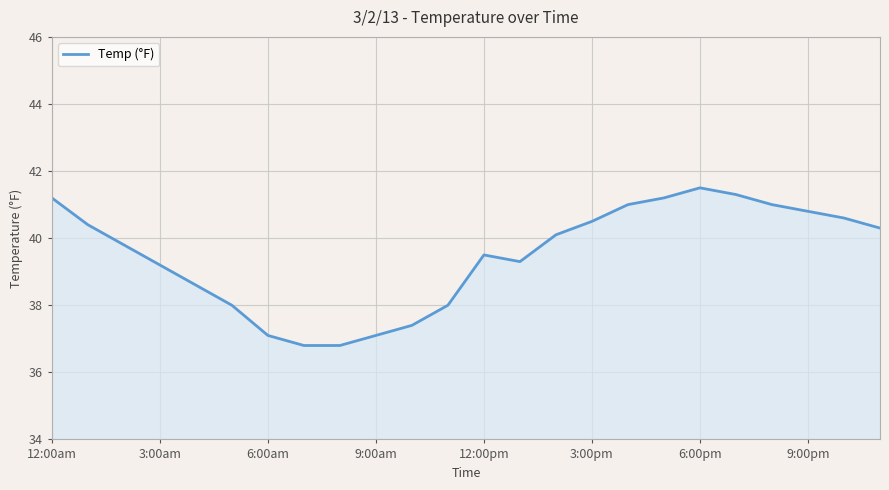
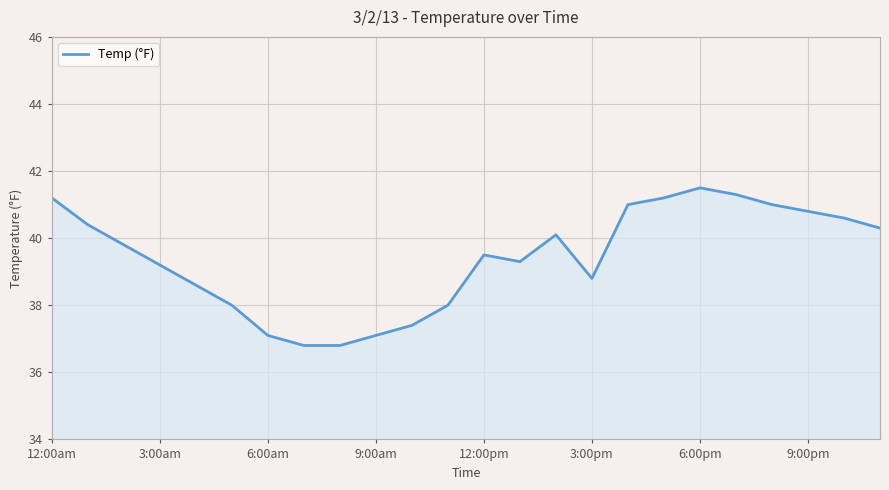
3:00pm: 40.5 -> 38.8
